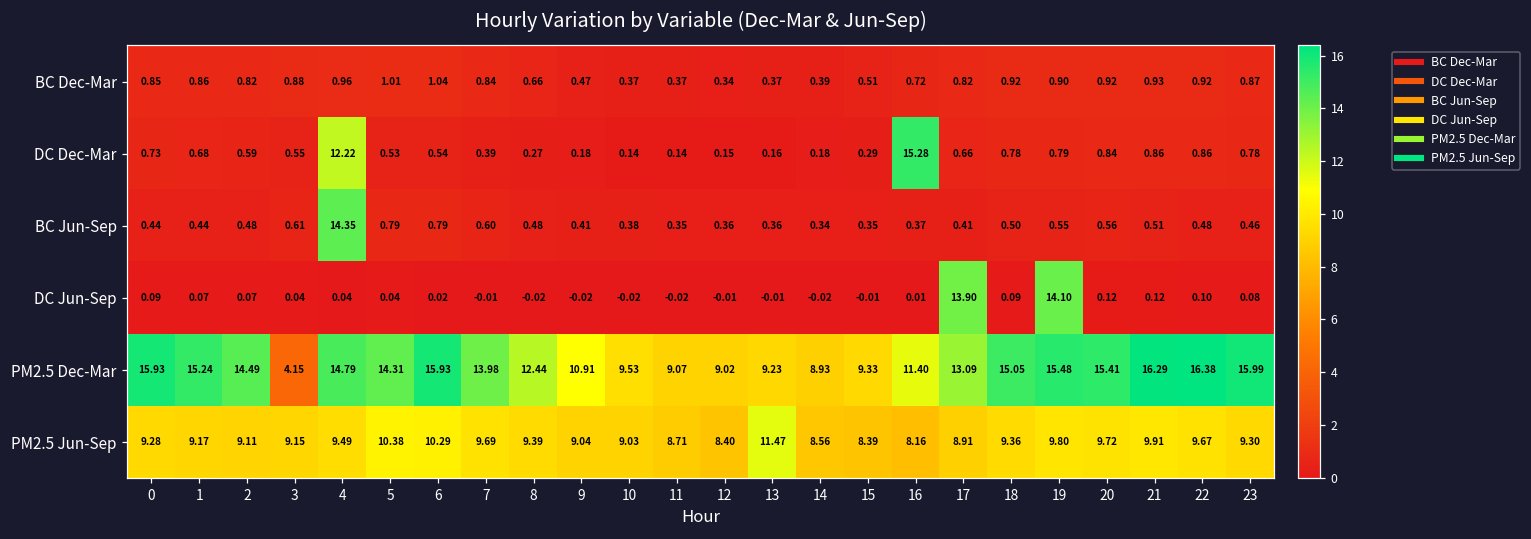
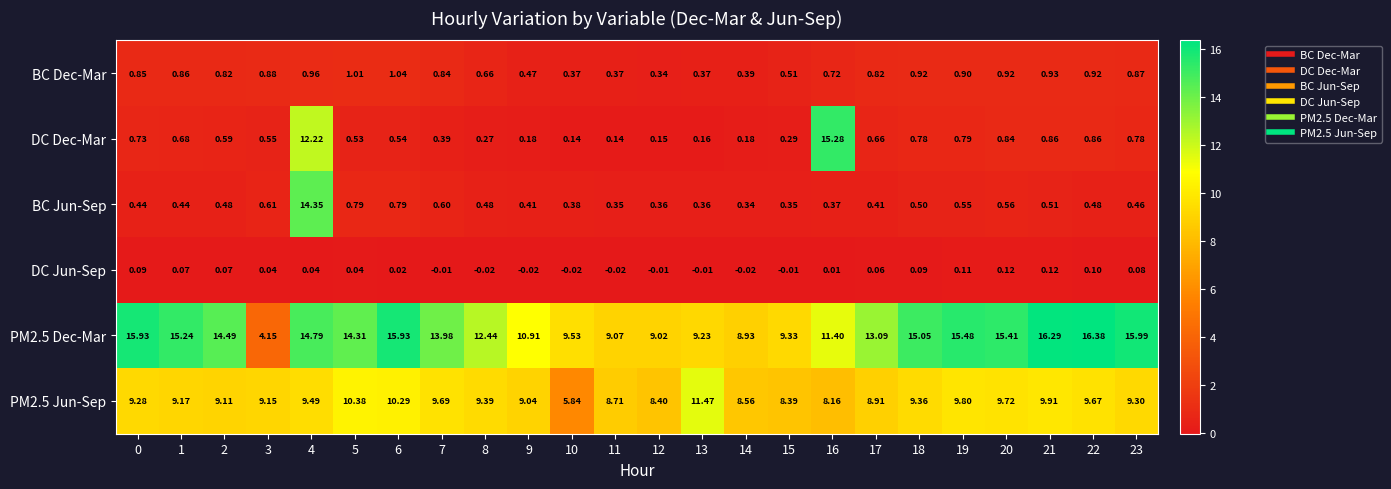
DC Jun-Sep, 17: 13.90 -> 0.06
DC Jun-Sep, 19: 14.10 -> 0.11
PM2.5 Jun-Sep, 10: 9.03 -> 5.84
